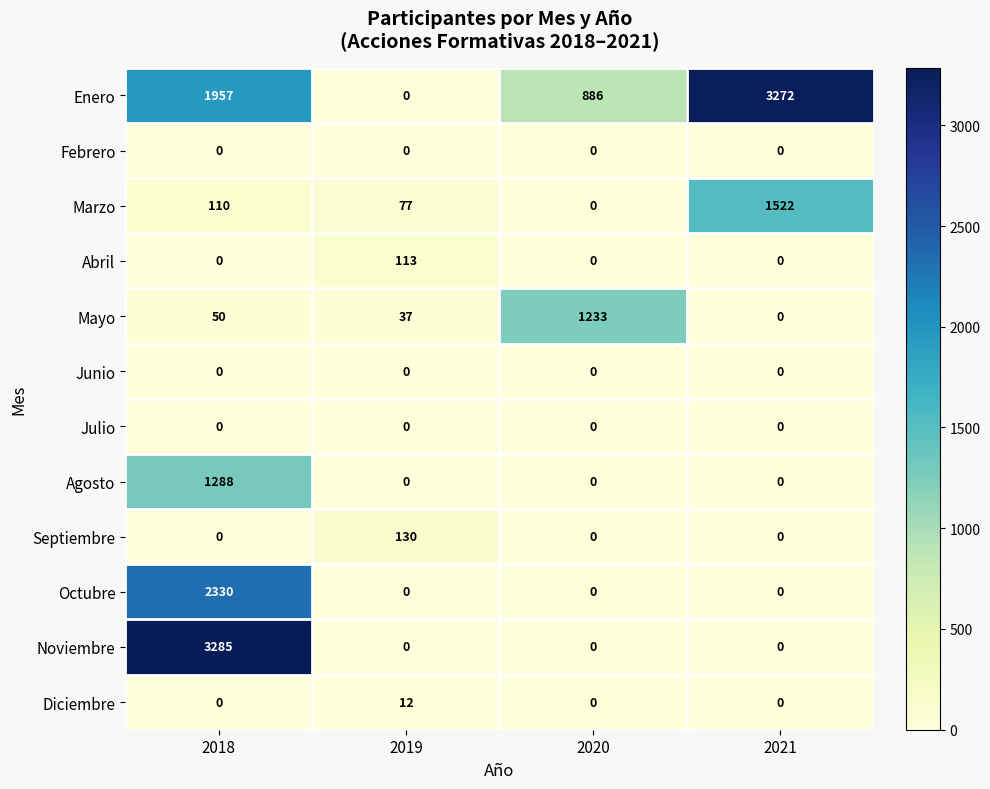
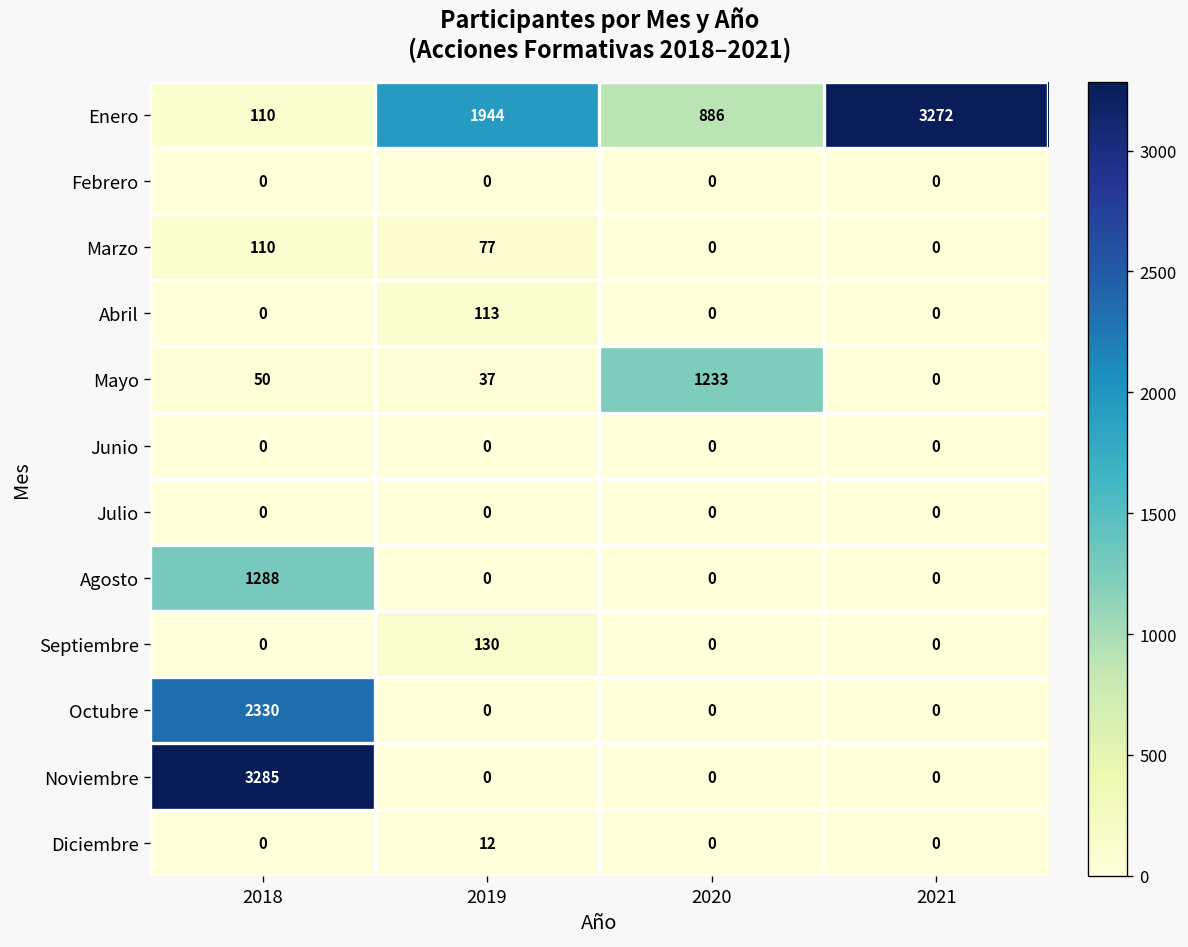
Enero, 2018: 1957 -> 110
Enero, 2019: 0 -> 1944
Marzo, 2021: 1522 -> 0
